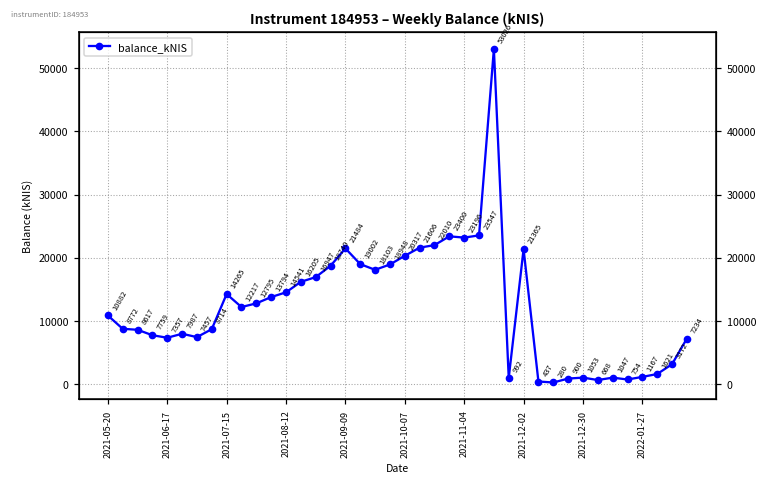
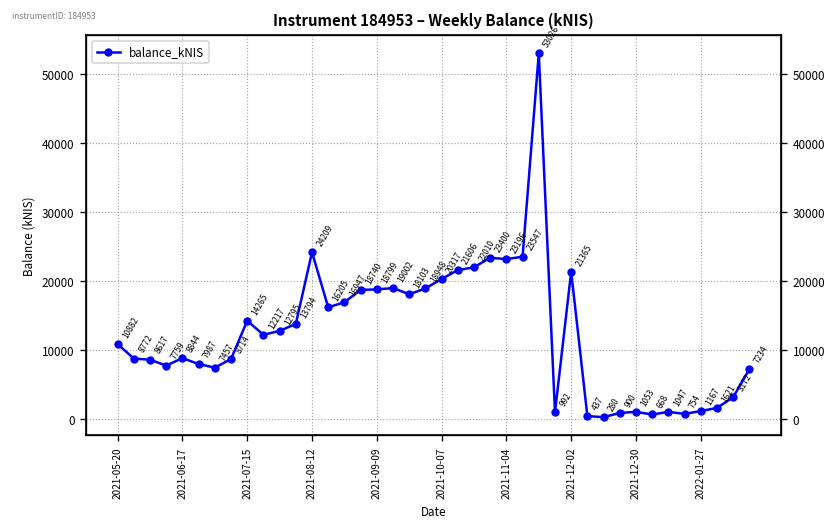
2021-06-17: 7357 -> 8844
2021-08-12: 14541 -> 24209
2021-09-09: 21484 -> 18799
